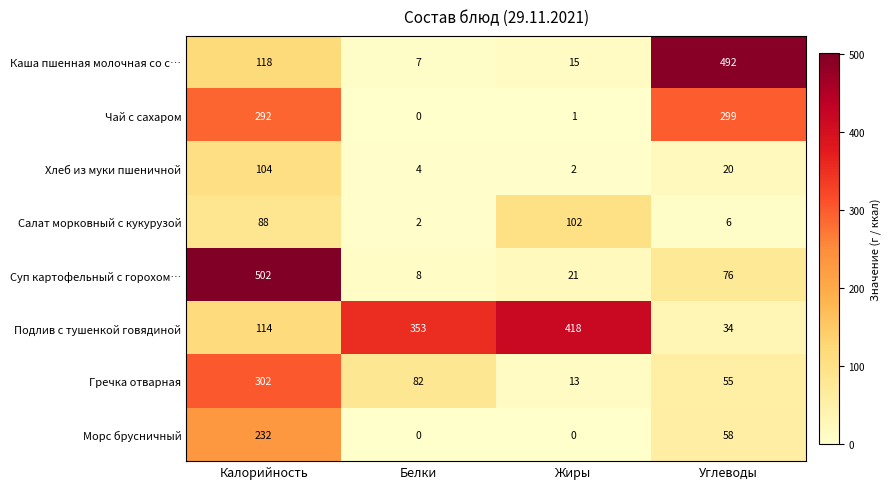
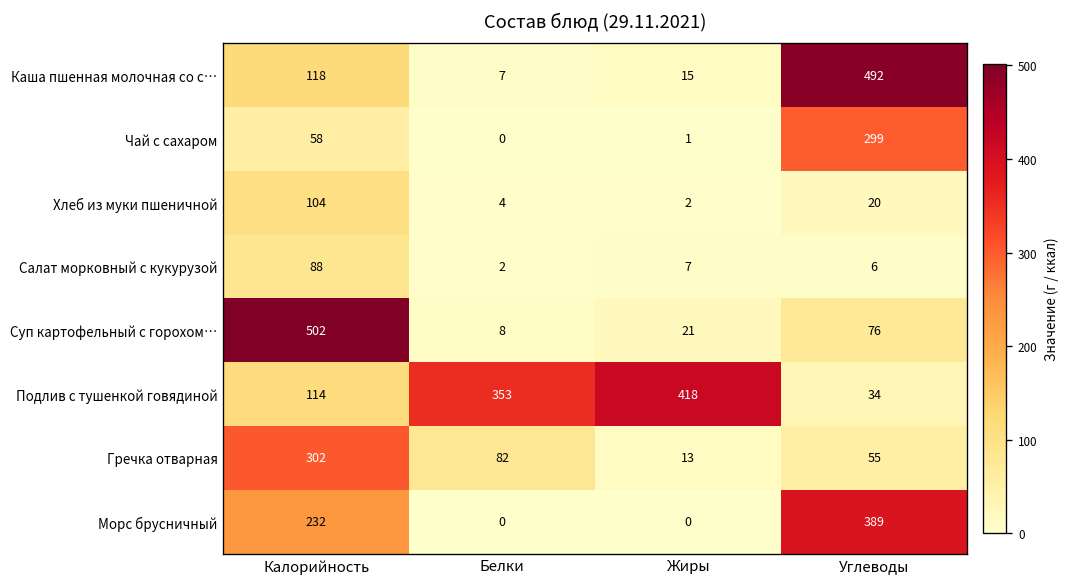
Чай с сахаром, Калорийность: 292 -> 58
Салат морковный с кукурузой, Жиры: 102 -> 7
Морс брусничный, Углеводы: 58 -> 389
